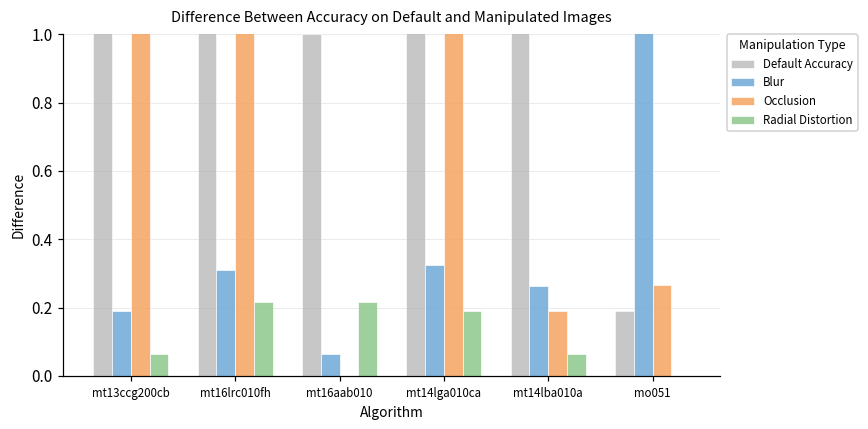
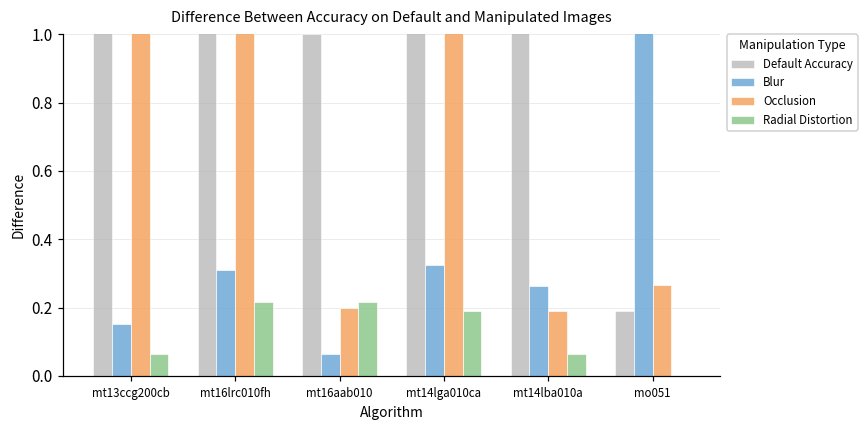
Blur, mt13ccg200cb: 0.19 -> 0.15
Occlusion, mt16aab010: 0.0 -> 0.2
